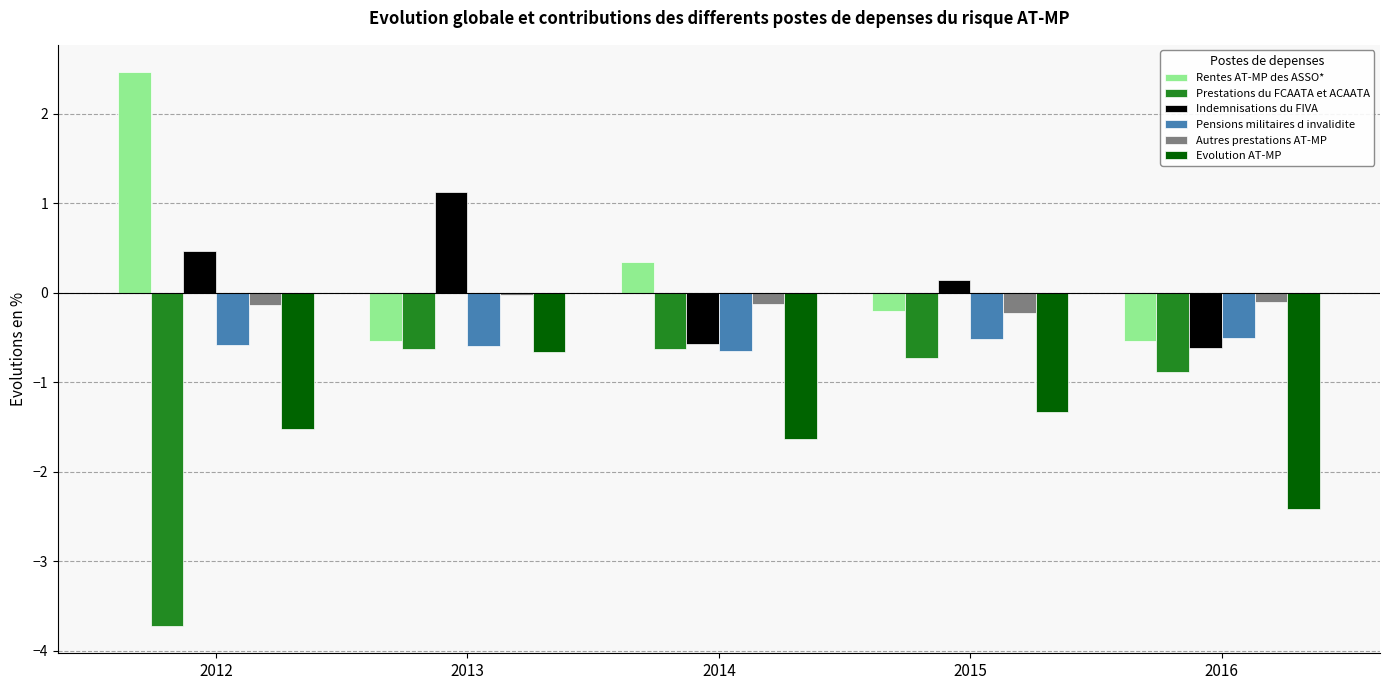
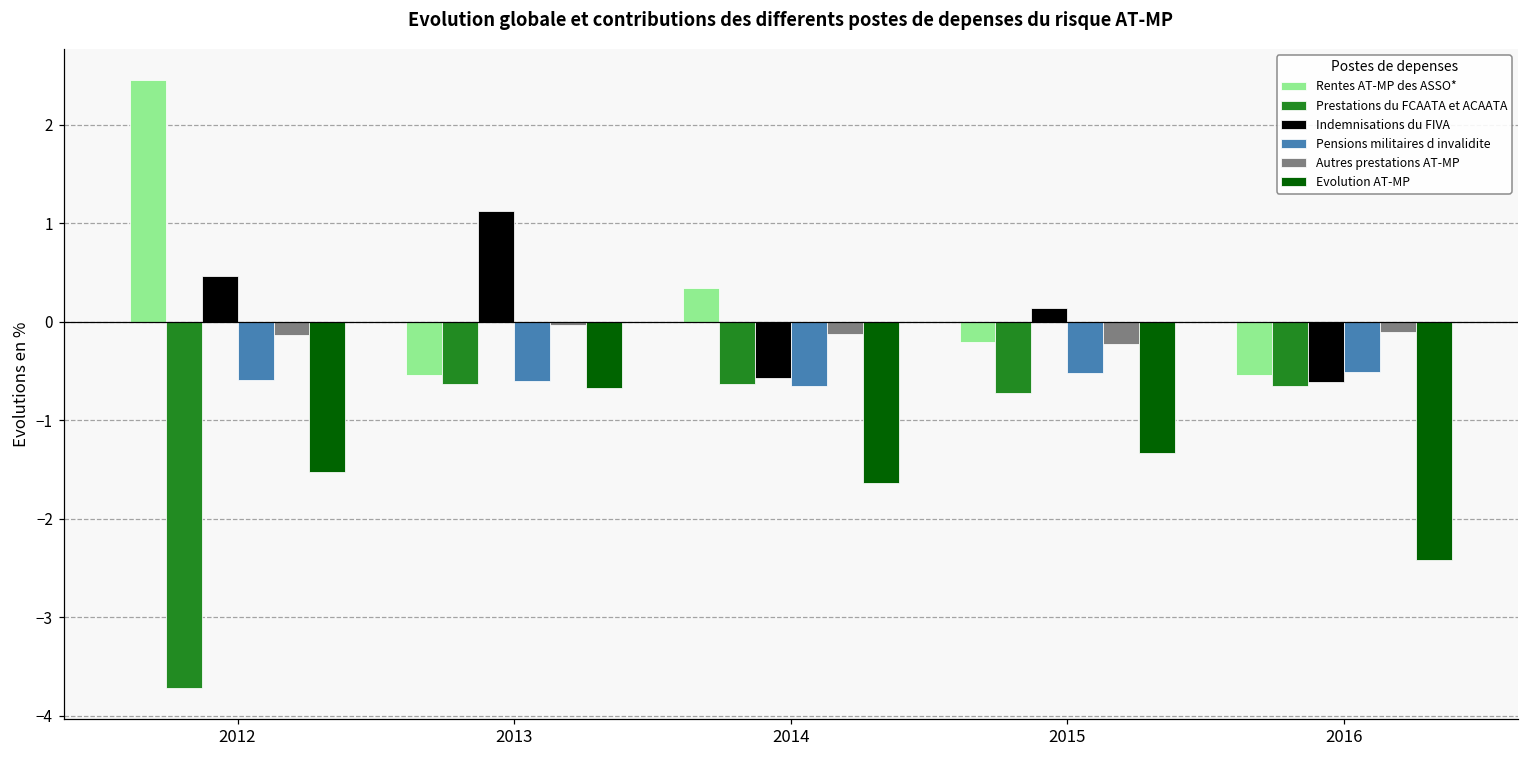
Prestations du FCAATA et ACAATA, 2016: -0.9 -> -0.6
